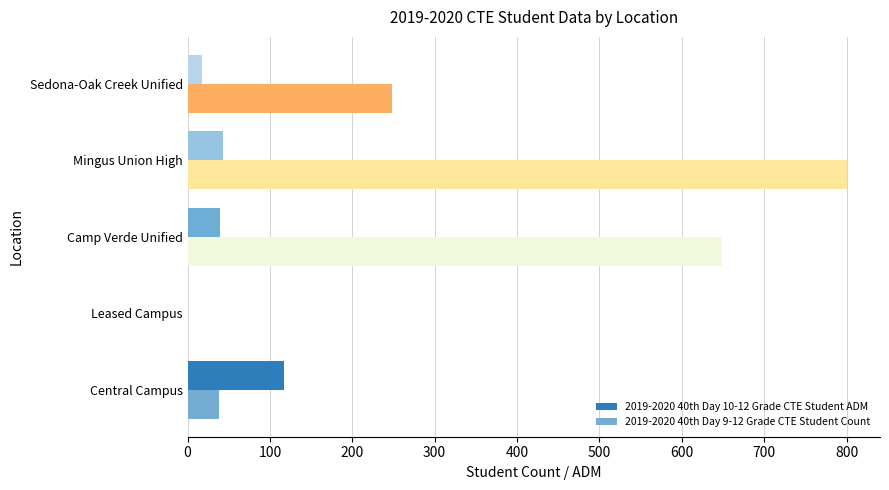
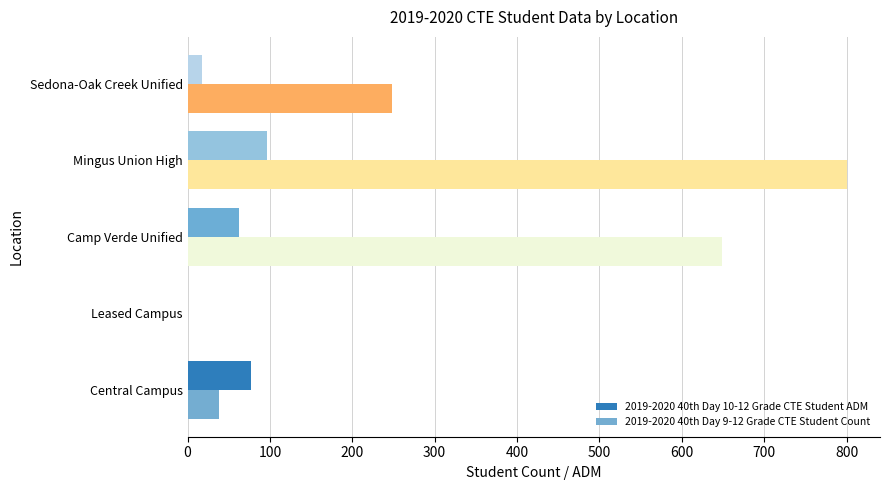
2019-2020 40th Day 10-12 Grade CTE Student ADM, Mingus Union High: 40 -> 100
2019-2020 40th Day 10-12 Grade CTE Student ADM, Camp Verde Unified: 40 -> 60
2019-2020 40th Day 10-12 Grade CTE Student ADM, Central Campus: 120 -> 80
